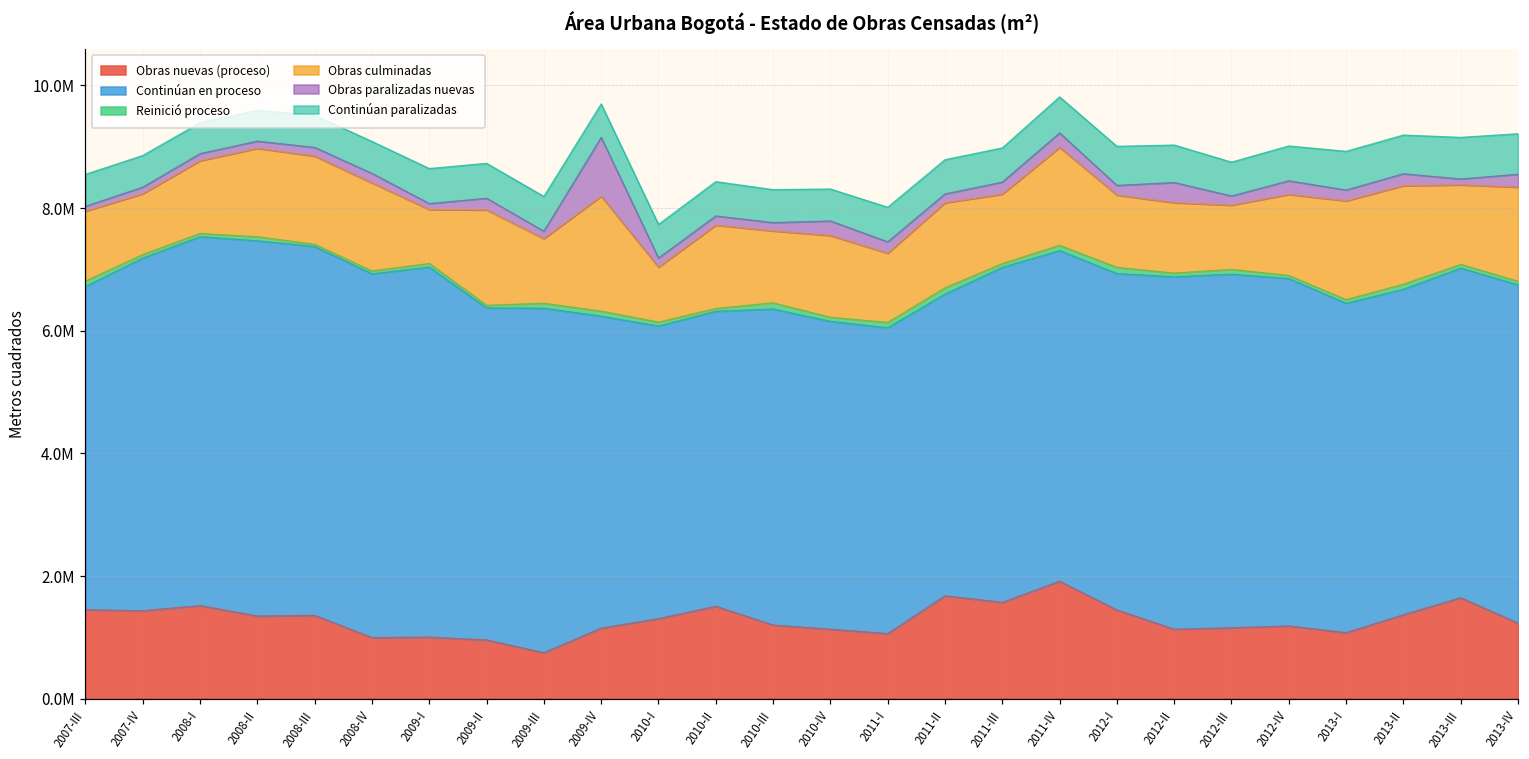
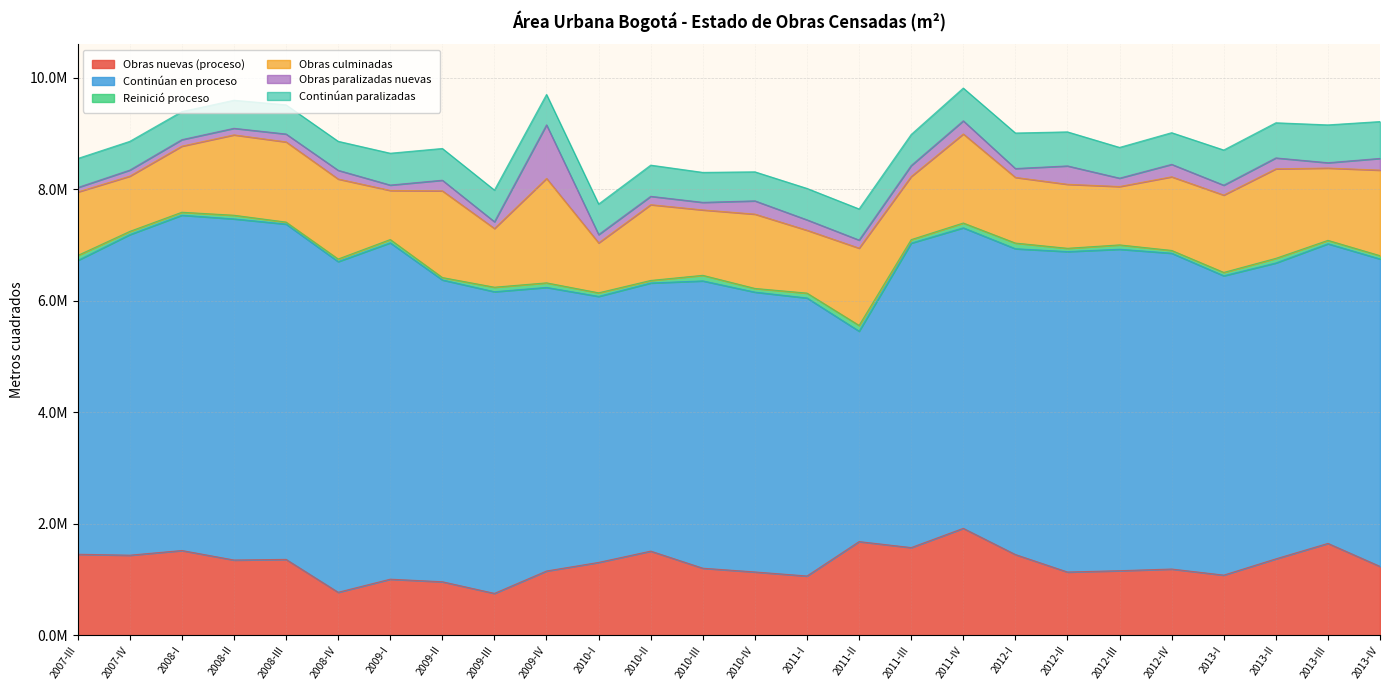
Obras nuevas (proceso), 2008-IV: 1000000 -> 800000
Continúan en proceso, 2009-III: 5600000 -> 5400000
Continúan en proceso, 2011-II: 4900000 -> 3800000
Obras culminadas, 2013-I: 1600000 -> 1400000
